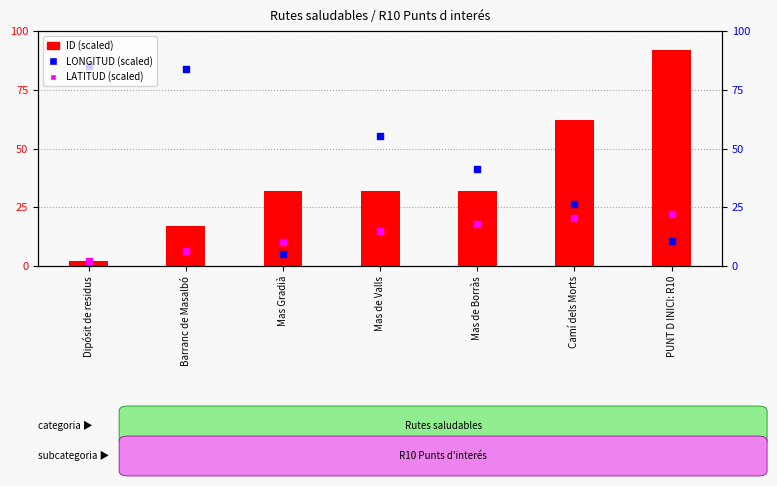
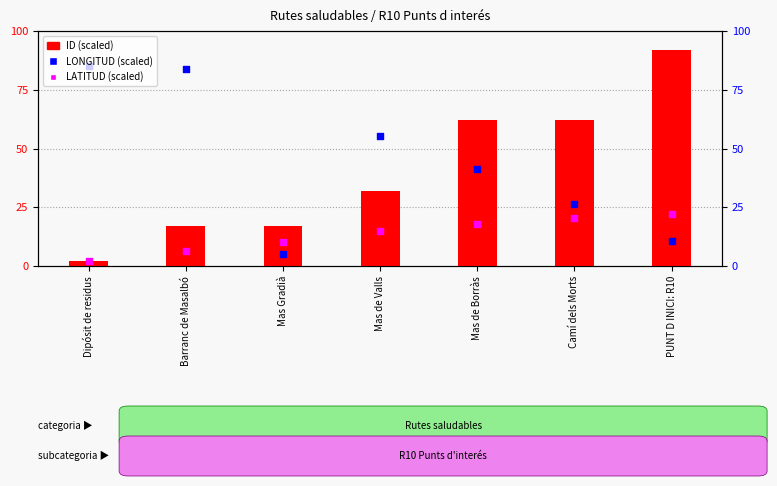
ID (scaled), Mas Gradià: 32 -> 17
ID (scaled), Mas de Borràs: 32 -> 62
